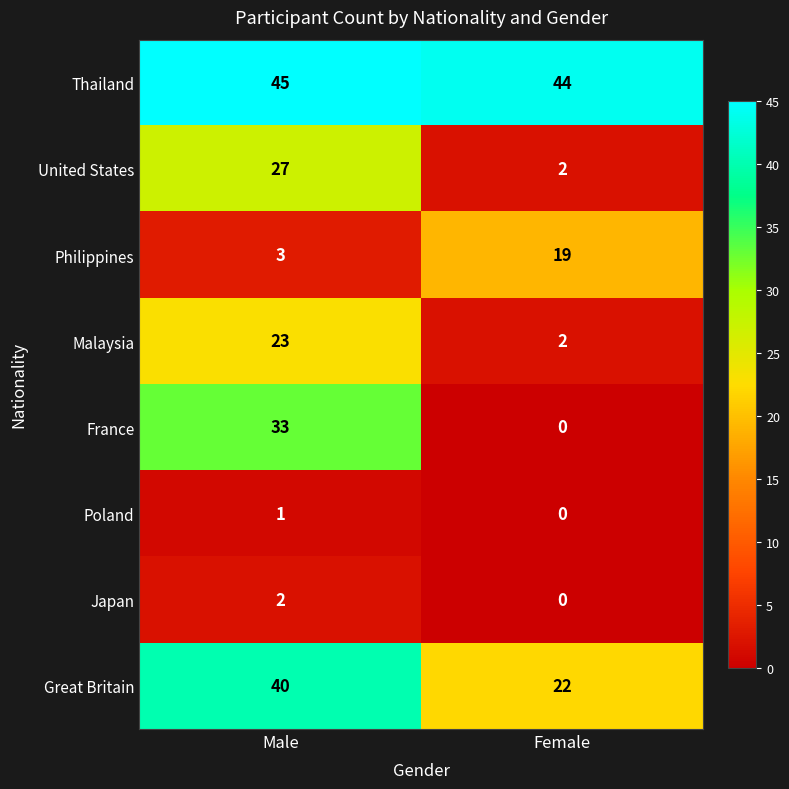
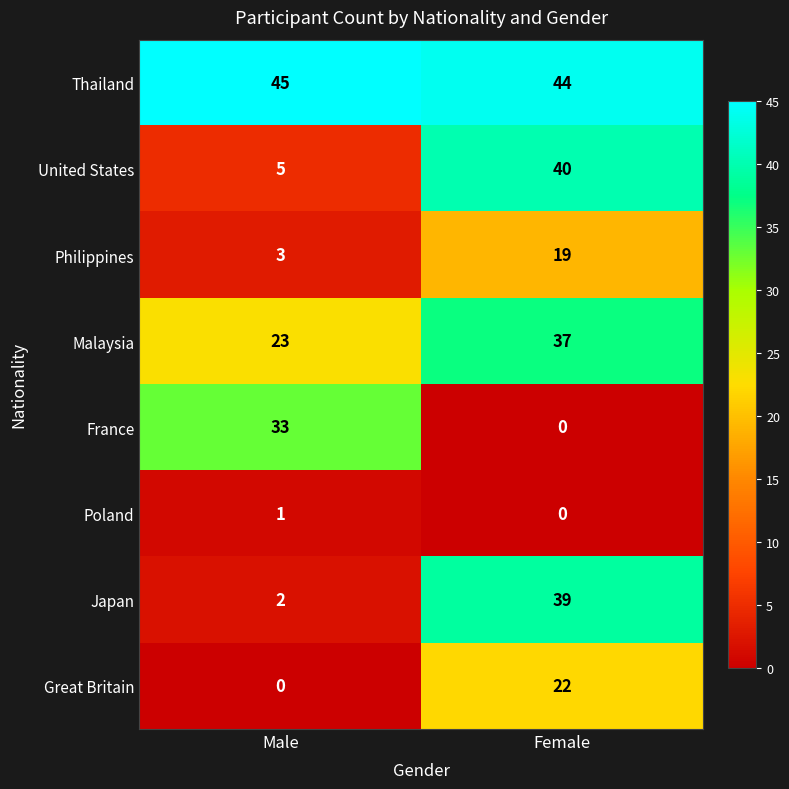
United States, Male: 27 -> 5
United States, Female: 2 -> 40
Malaysia, Female: 2 -> 37
Japan, Female: 0 -> 39
Great Britain, Male: 40 -> 0
